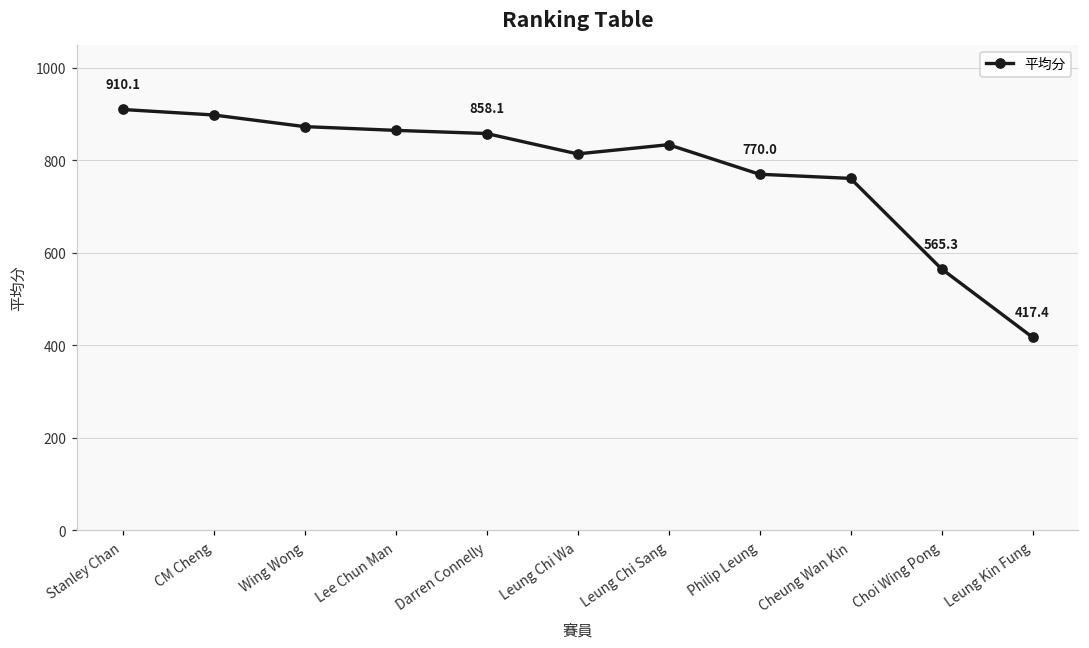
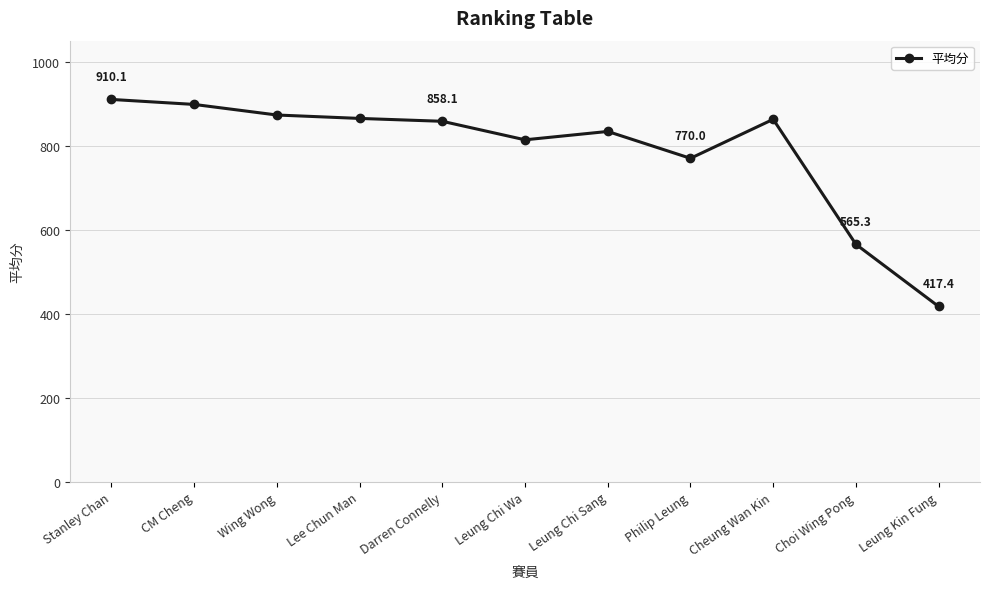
Cheung Wan Kin: 760 -> 860
